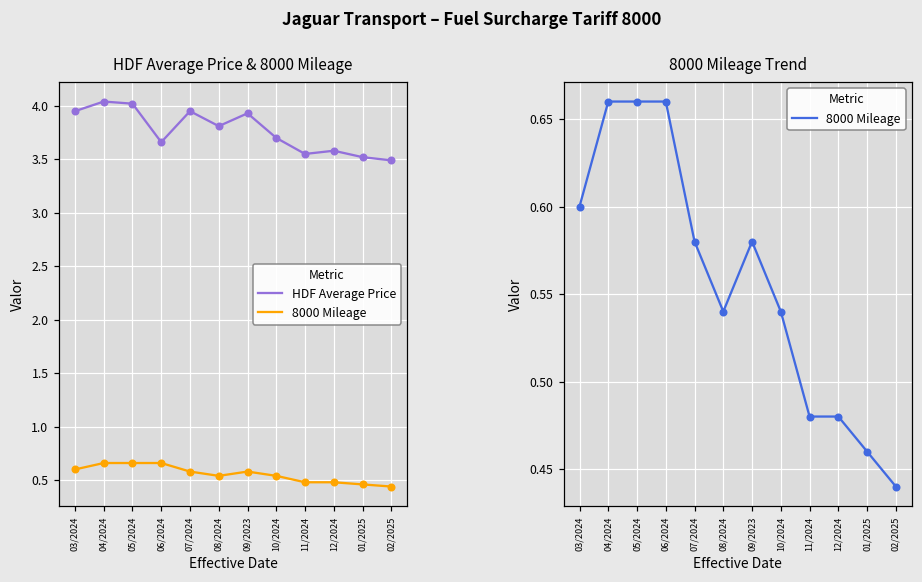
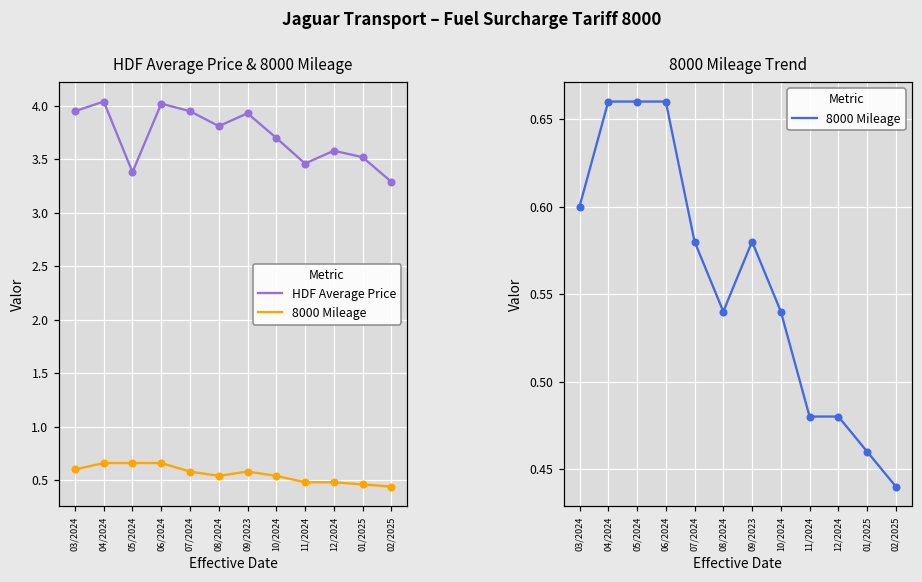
HDF Average Price & 8000 Mileage, HDF Average Price, 05/2024: 4.0 -> 3.4
HDF Average Price & 8000 Mileage, HDF Average Price, 06/2024: 3.7 -> 4.0
HDF Average Price & 8000 Mileage, HDF Average Price, 11/2024: 3.6 -> 3.5
HDF Average Price & 8000 Mileage, HDF Average Price, 02/2025: 3.5 -> 3.3
